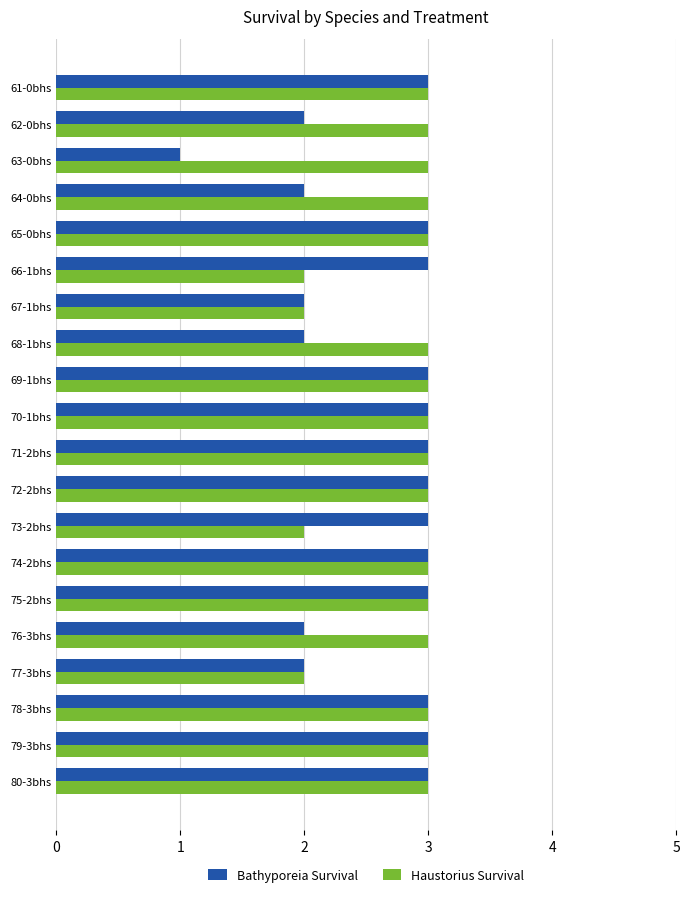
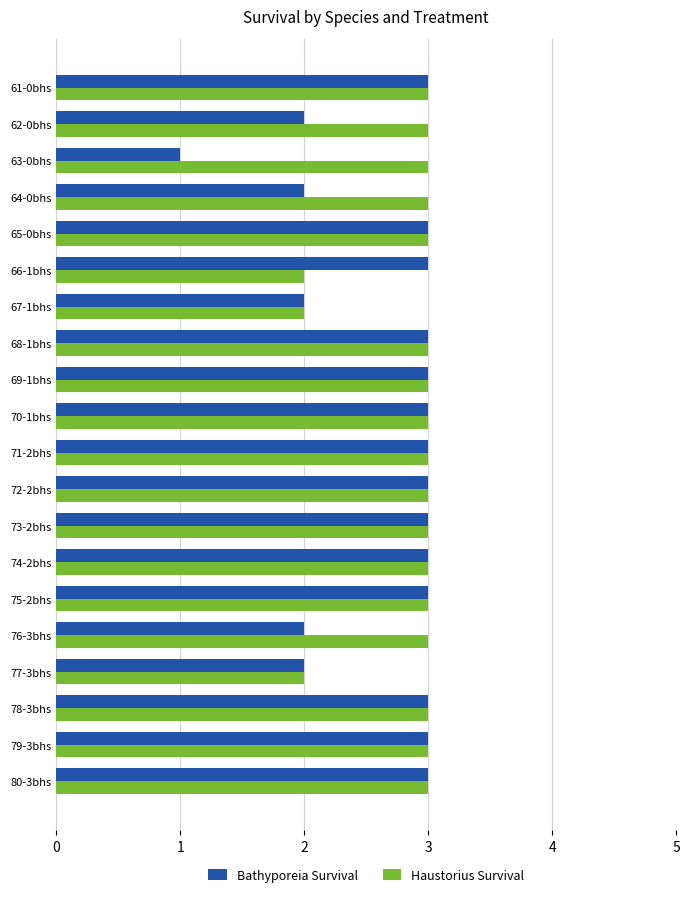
Bathyporeia Survival, 68-1bhs: 2 -> 3
Haustorius Survival, 73-2bhs: 2 -> 3
